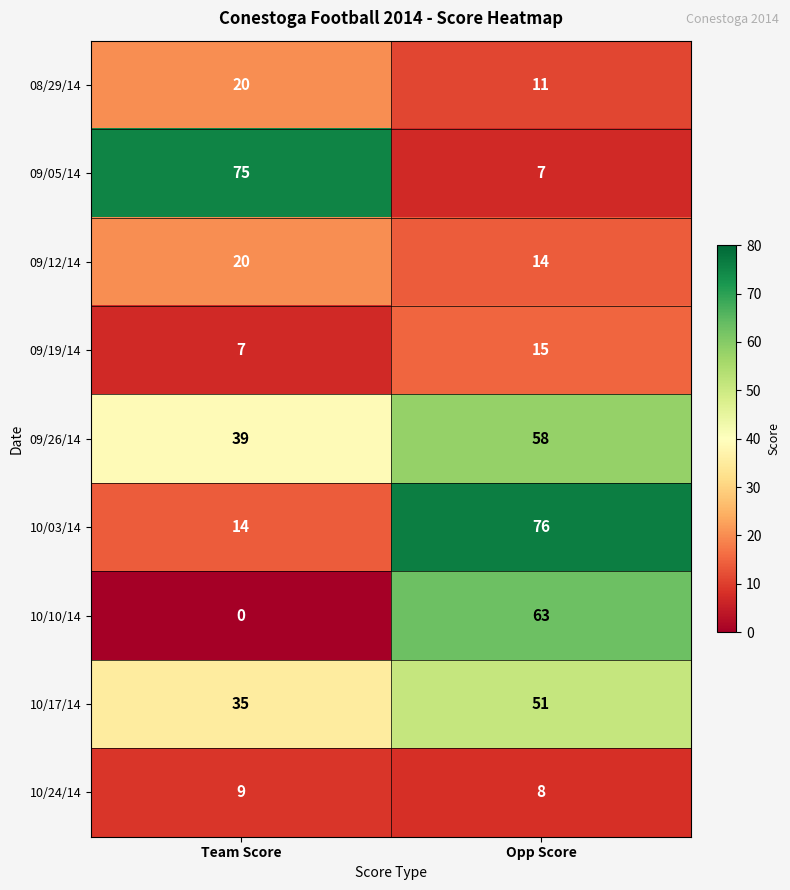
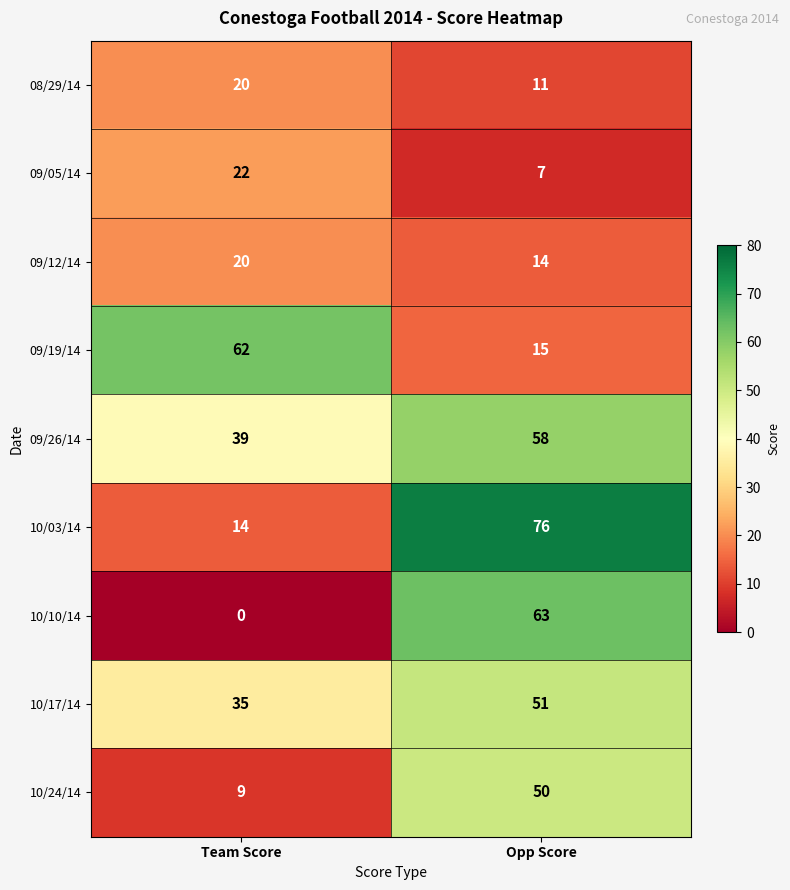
09/05/14, Team Score: 75 -> 22
09/19/14, Team Score: 7 -> 62
10/24/14, Opp Score: 8 -> 50
